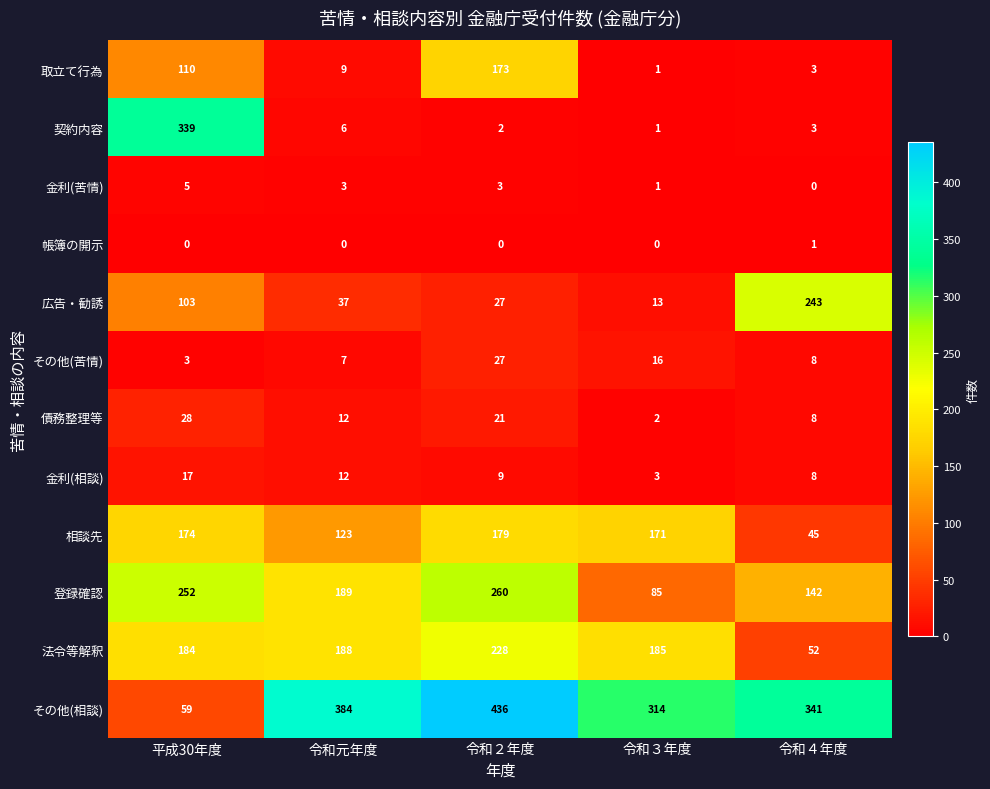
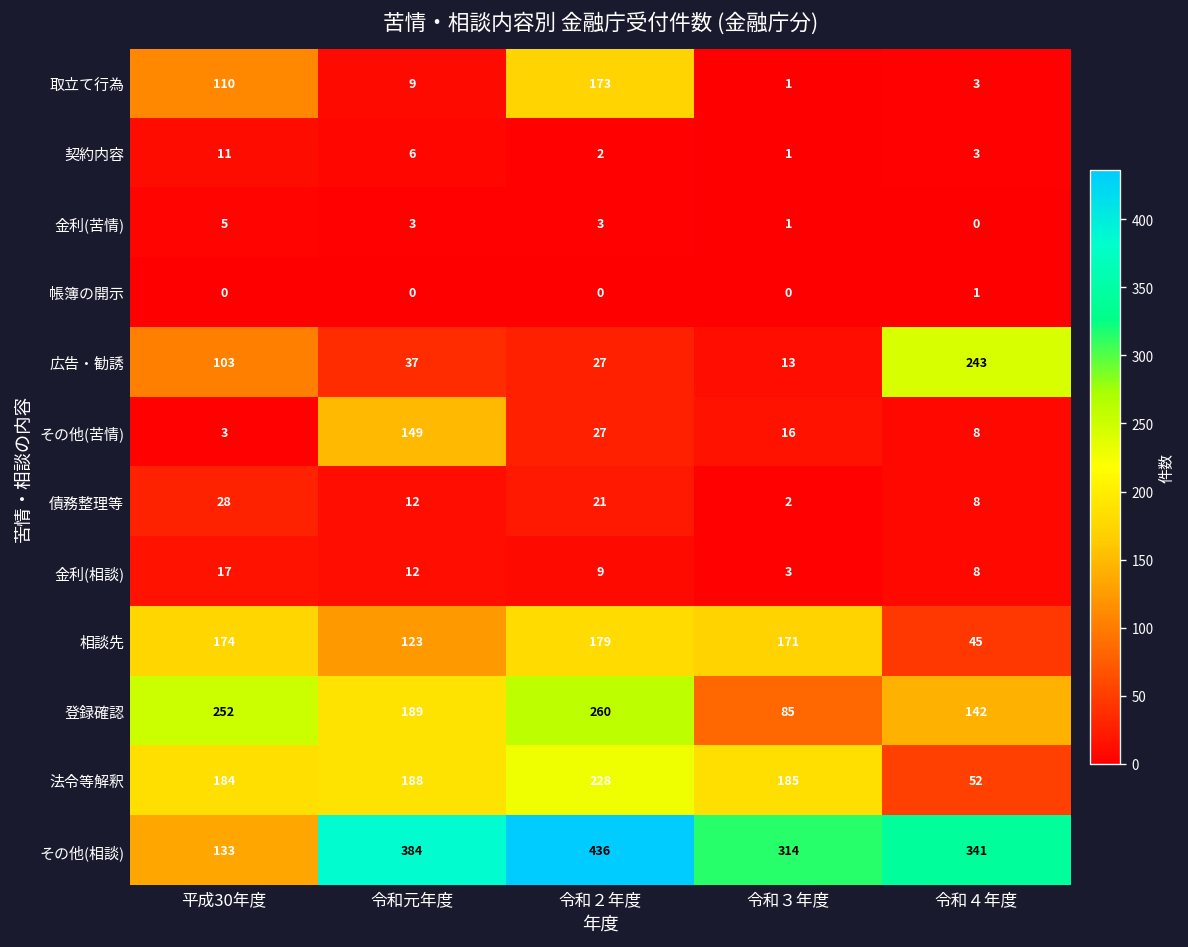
契約内容, 平成30年度: 339 -> 11
その他(苦情), 令和元年度: 7 -> 149
その他(相談), 平成30年度: 59 -> 133
